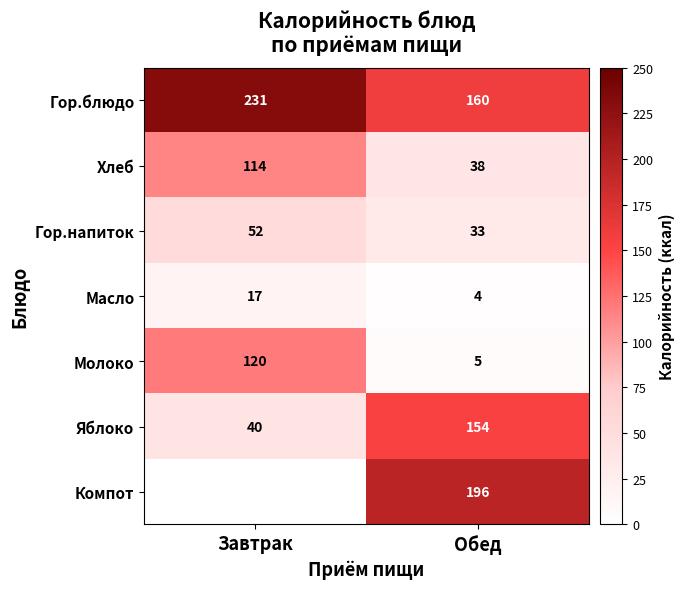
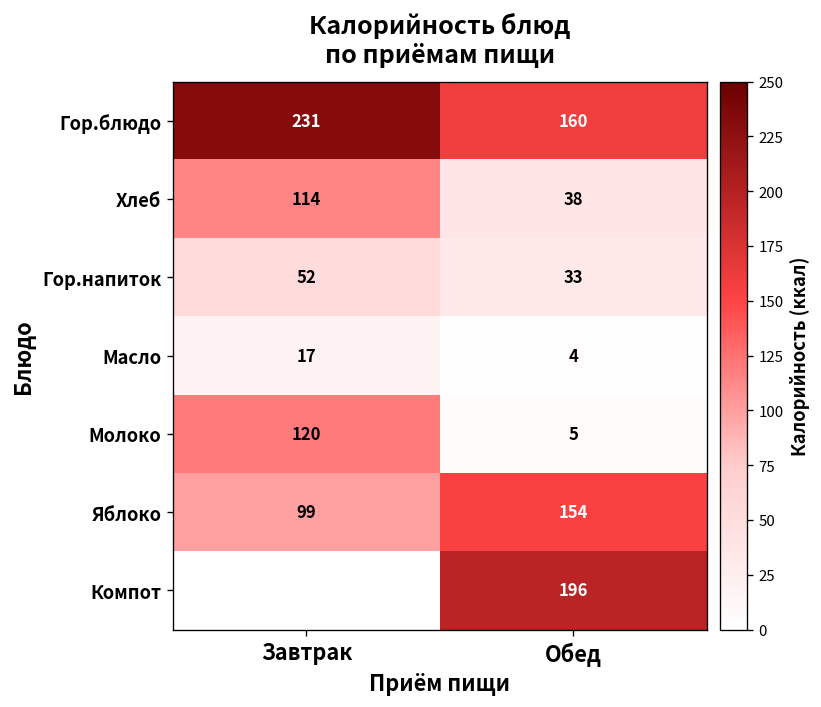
Яблоко, Завтрак: 40 -> 99
